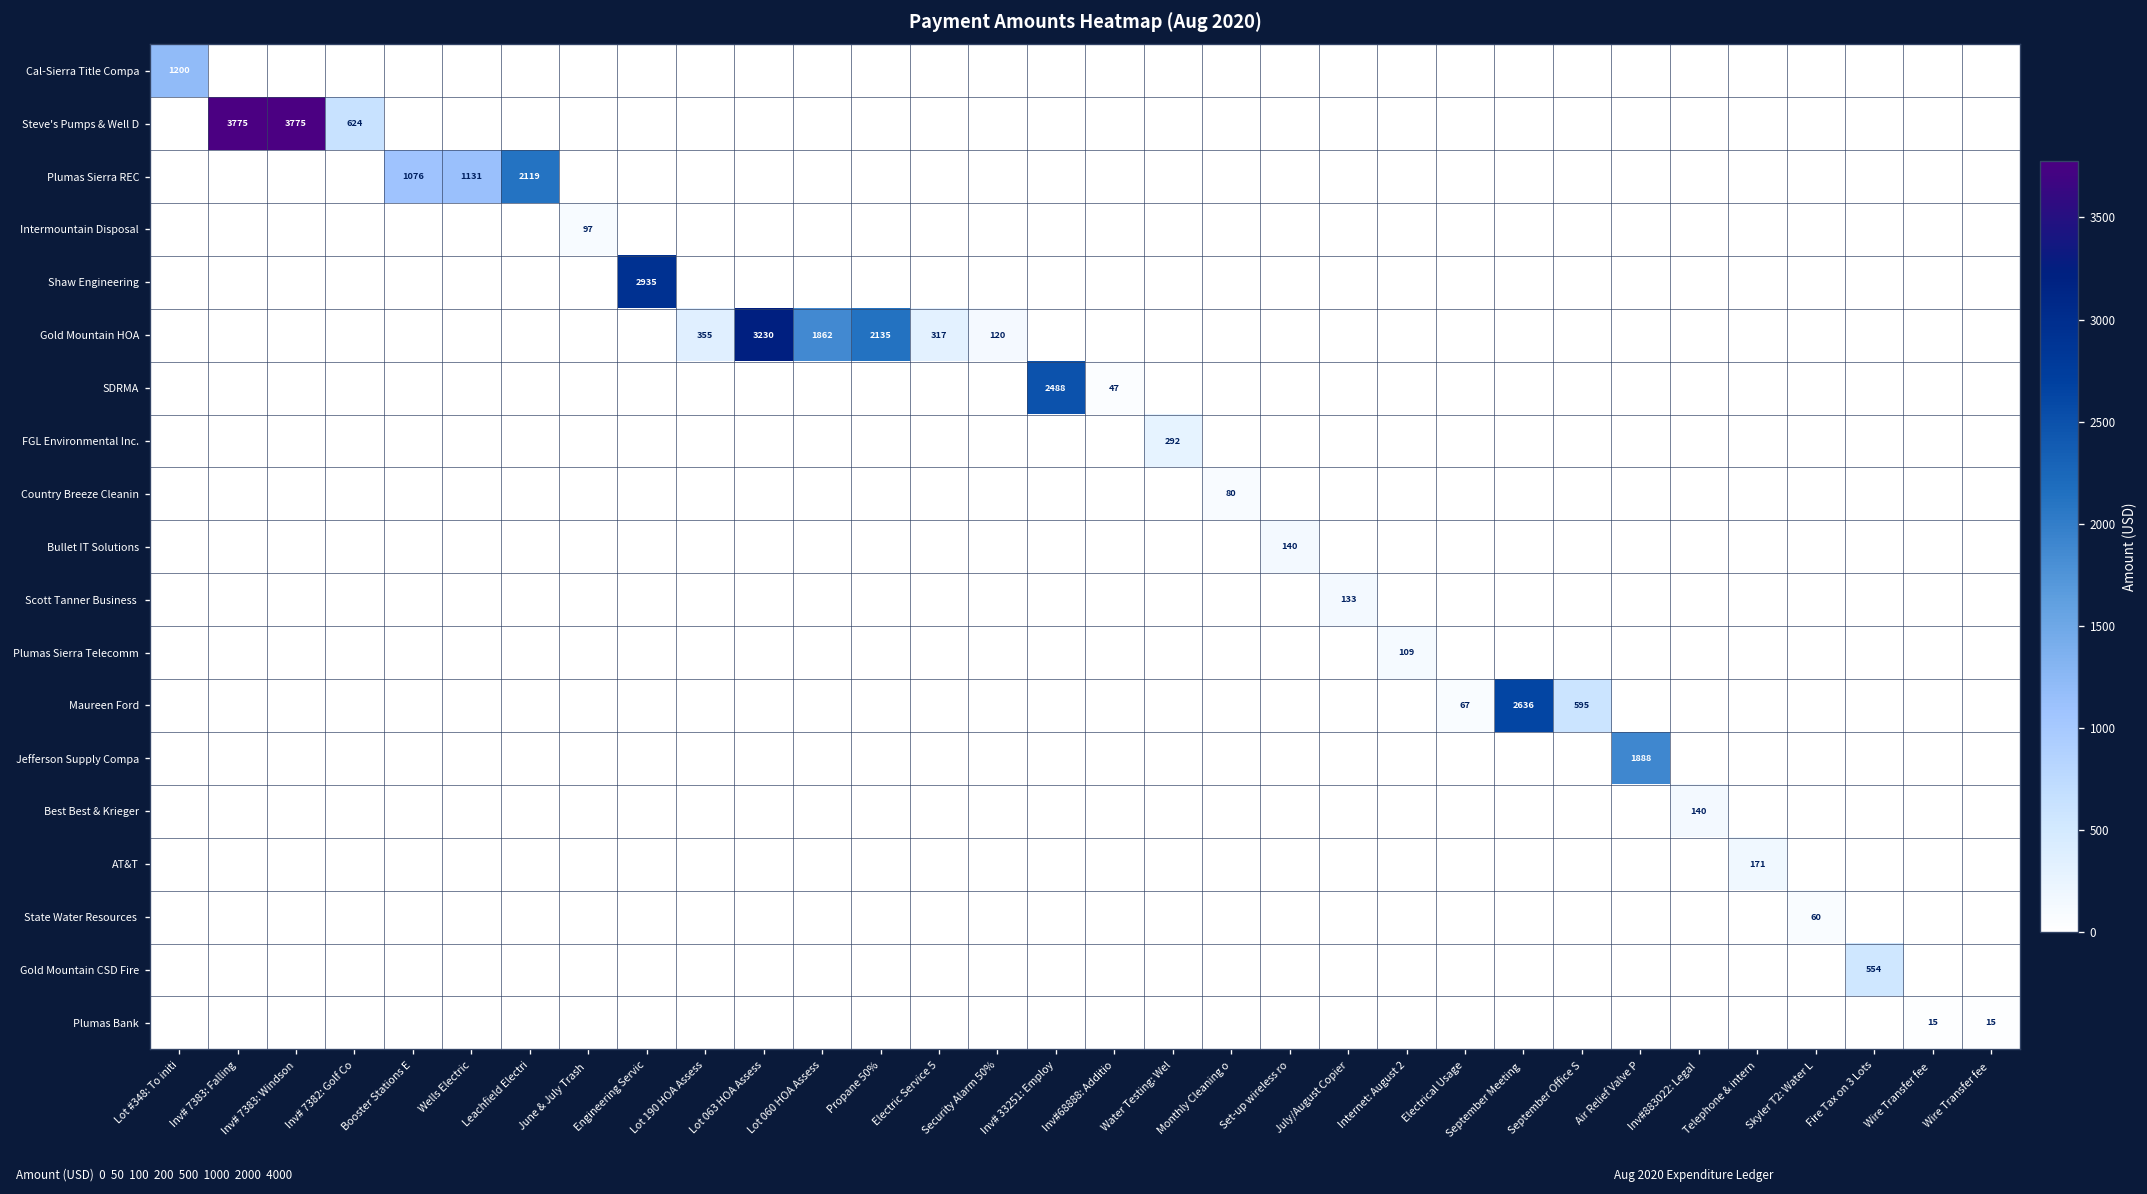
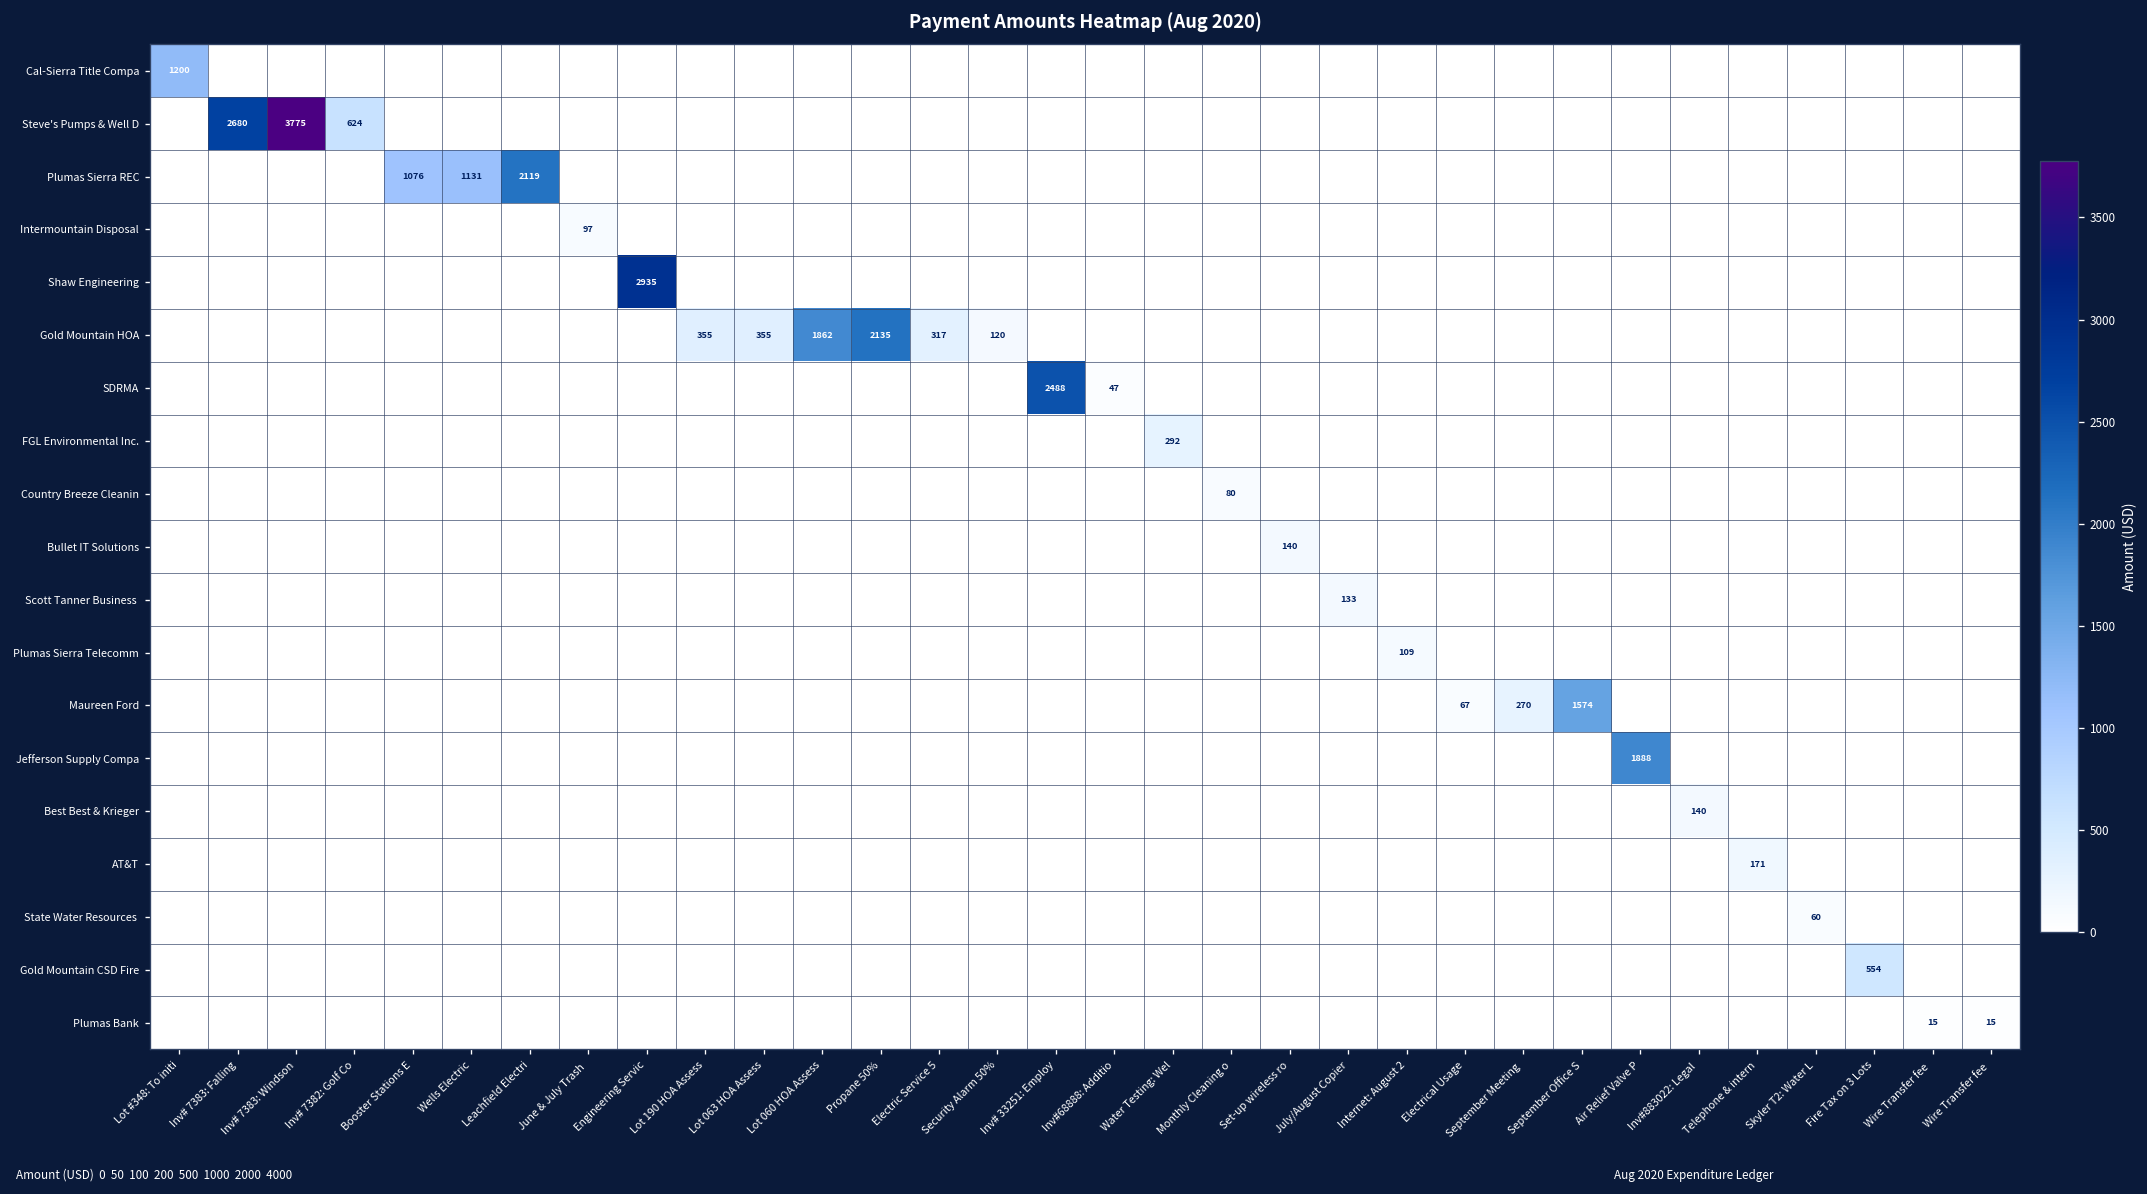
Steve's Pumps & Well D, Inv# 7383: Falling: 3775 -> 2680
Gold Mountain HOA, Lot 063 HOA Assess: 3230 -> 355
Maureen Ford, September Meeting: 2636 -> 270
Maureen Ford, September Office S: 595 -> 1574
